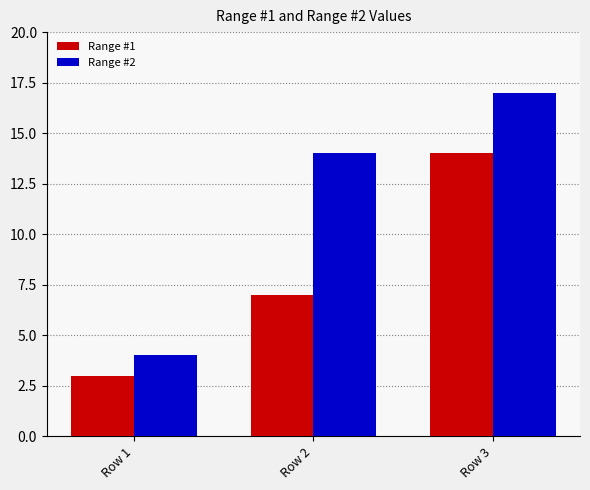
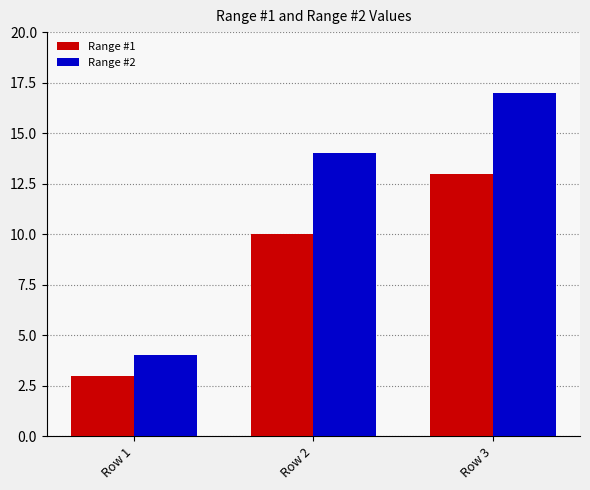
Range #1, Row 2: 7 -> 10
Range #1, Row 3: 14 -> 13
